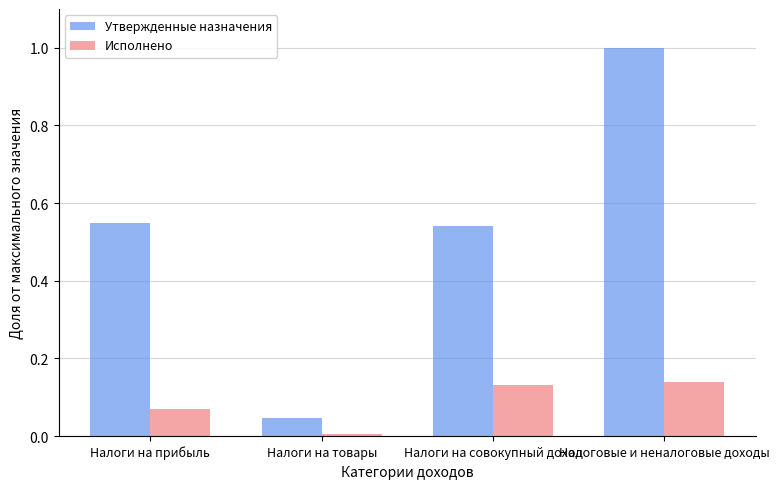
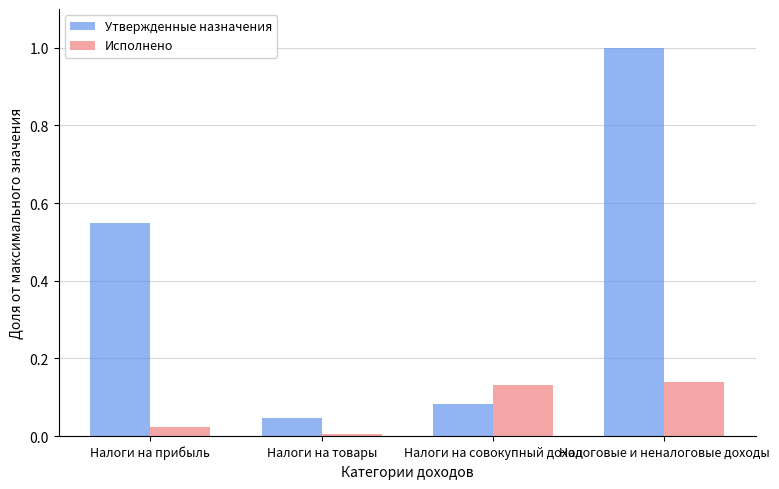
Исполнено, Налоги на прибыль: 0.07 -> 0.02
Утвержденные назначения, Налоги на совокупный доход: 0.54 -> 0.08
